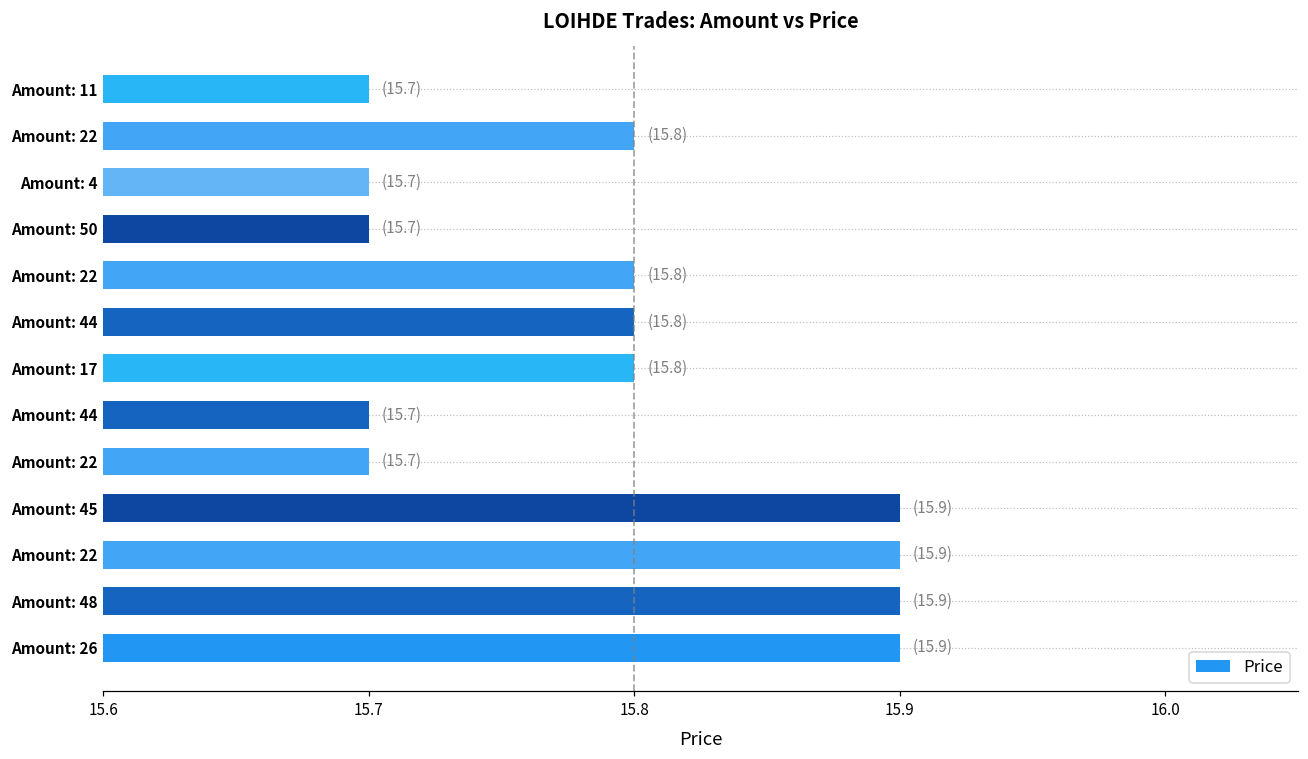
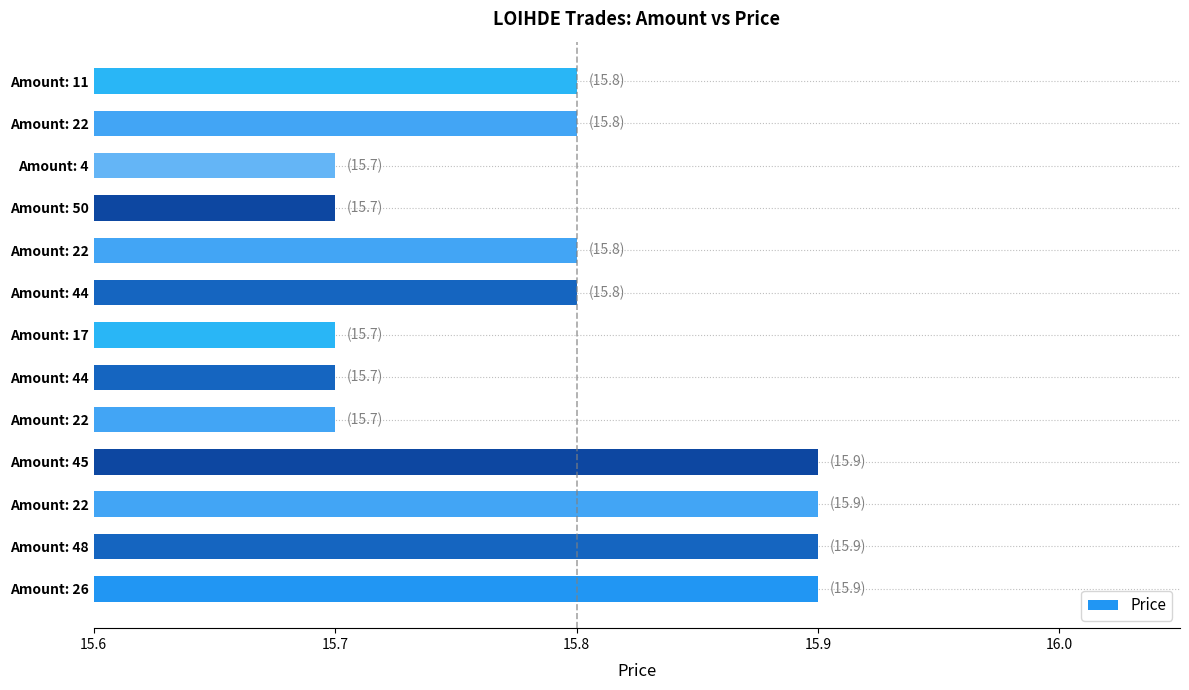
Amount: 11: (15.7) -> (15.8)
Amount: 17: (15.8) -> (15.7)
